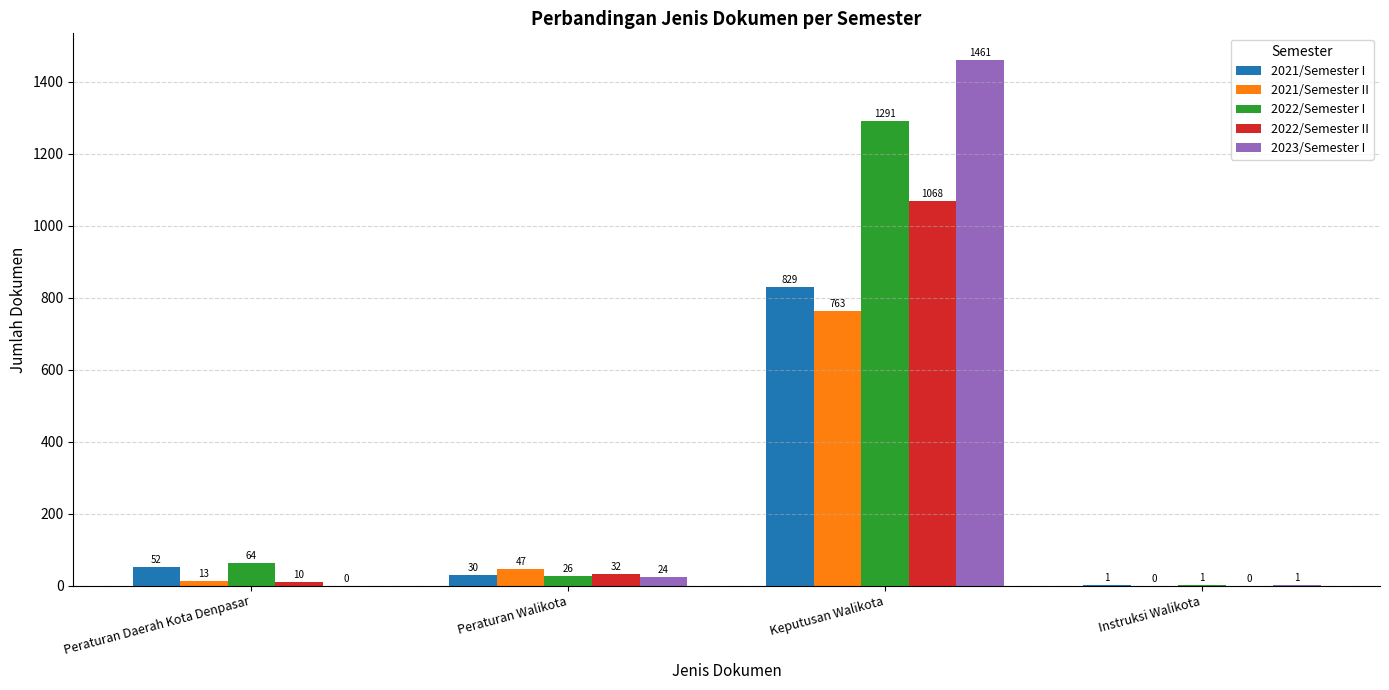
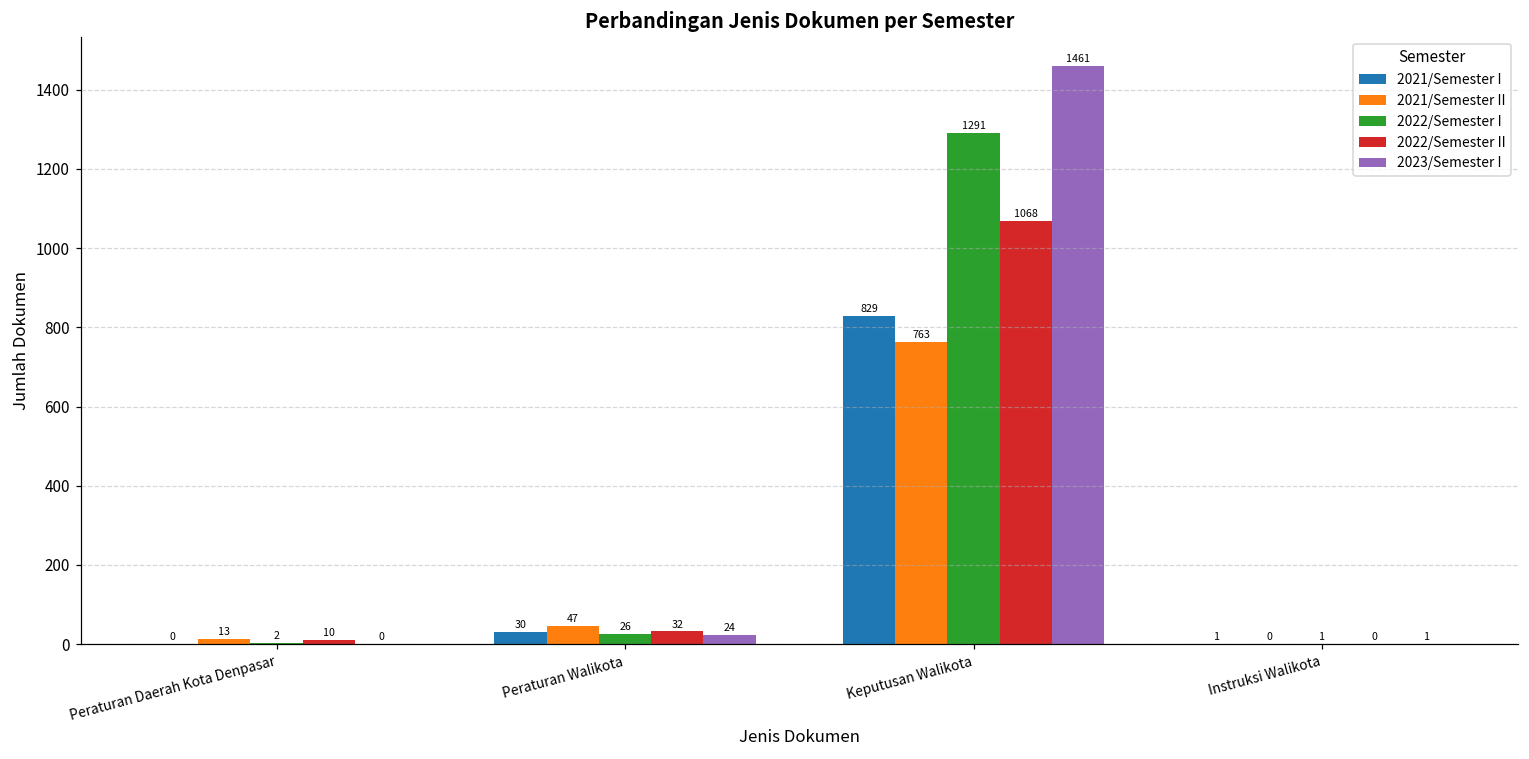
2021/Semester I, Peraturan Daerah Kota Denpasar: 52 -> 0
2022/Semester I, Peraturan Daerah Kota Denpasar: 64 -> 2
